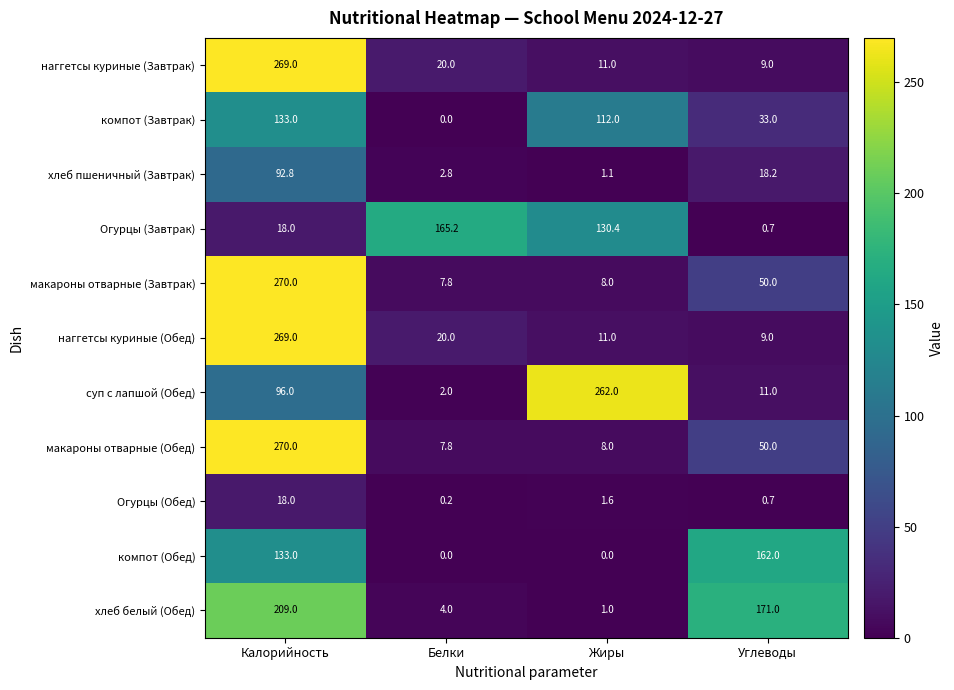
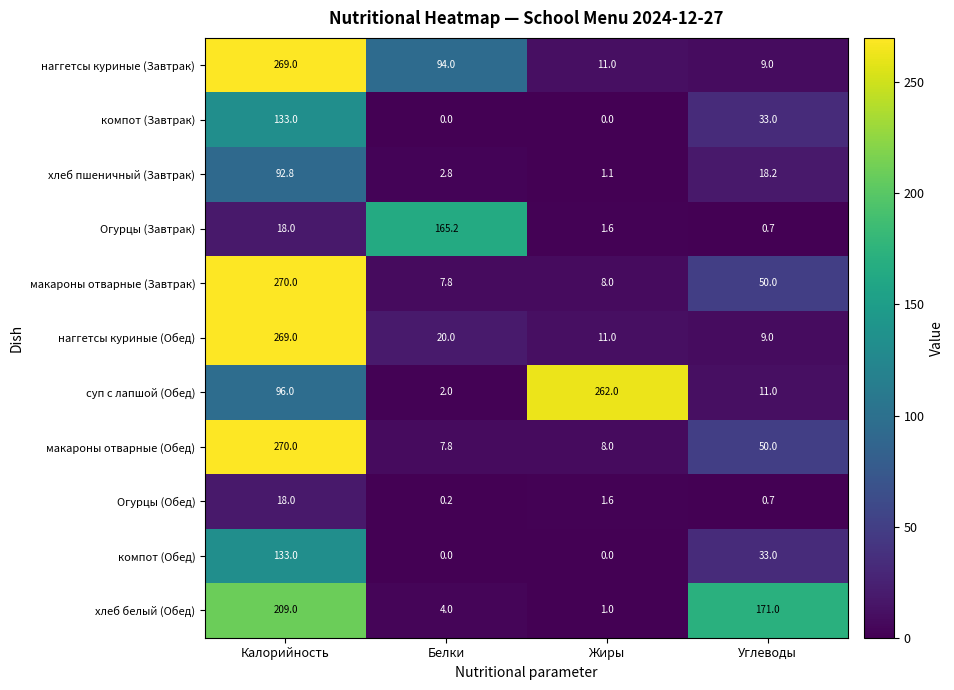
наггетсы куриные (Завтрак), Белки: 20.0 -> 94.0
компот (Завтрак), Жиры: 112.0 -> 0.0
Огурцы (Завтрак), Жиры: 130.4 -> 1.6
компот (Обед), Углеводы: 162.0 -> 33.0
